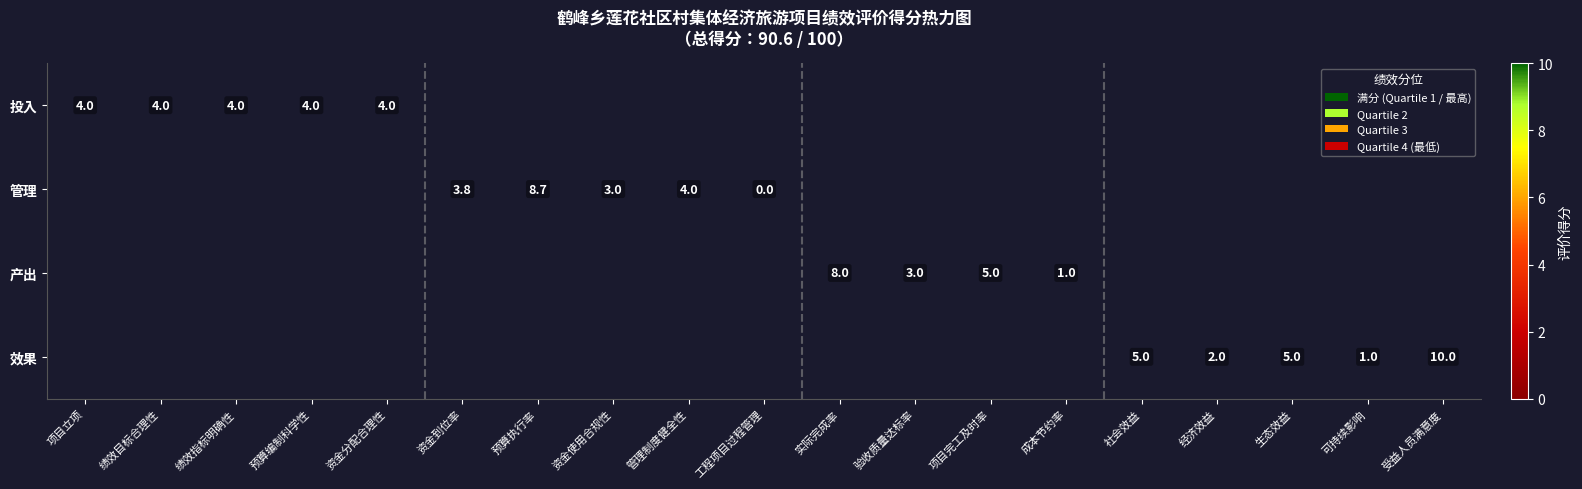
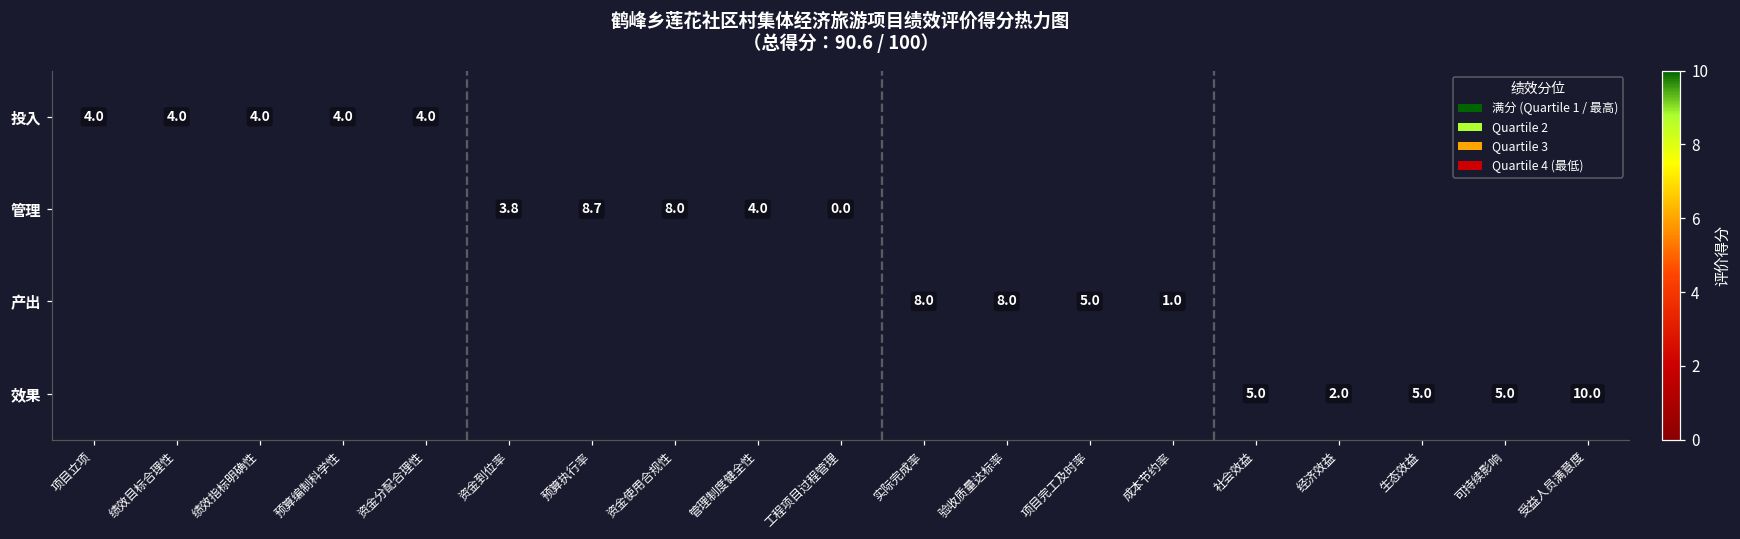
管理, 资金使用合规性: 3.0 -> 8.0
产出, 验收质量达标率: 3.0 -> 8.0
效果, 可持续影响: 1.0 -> 5.0
